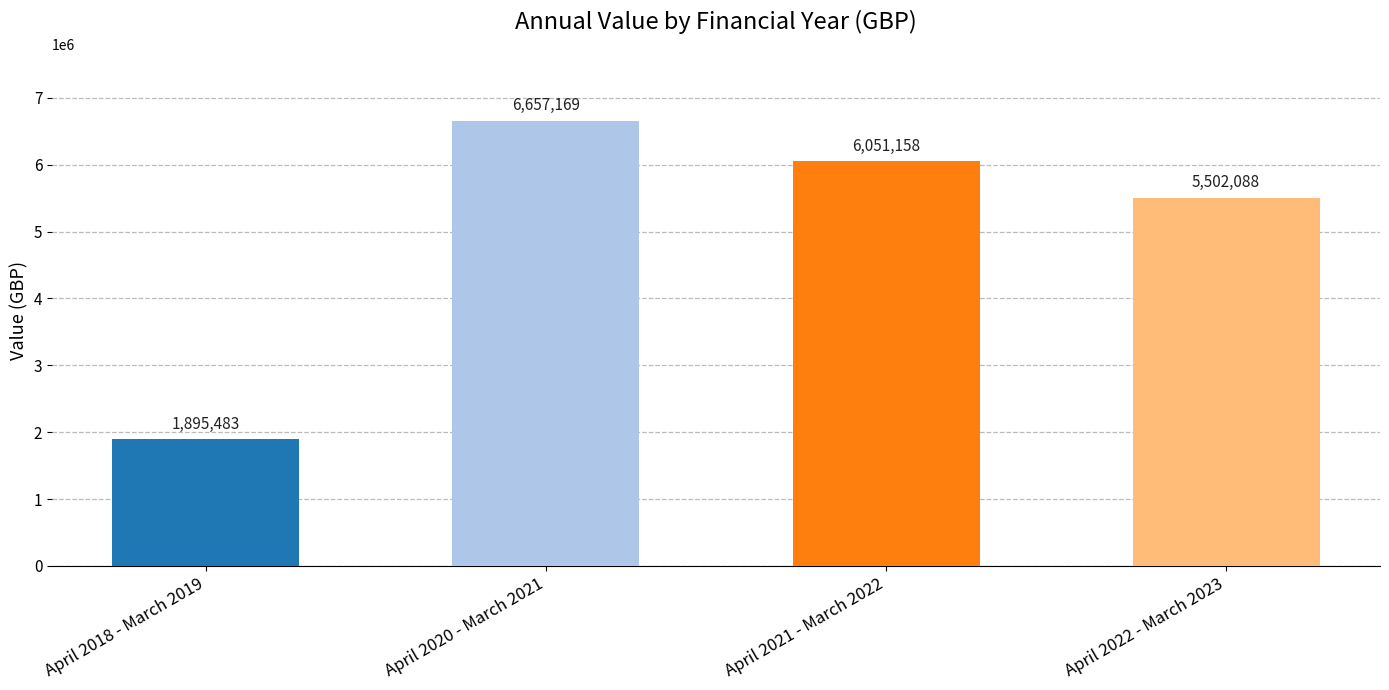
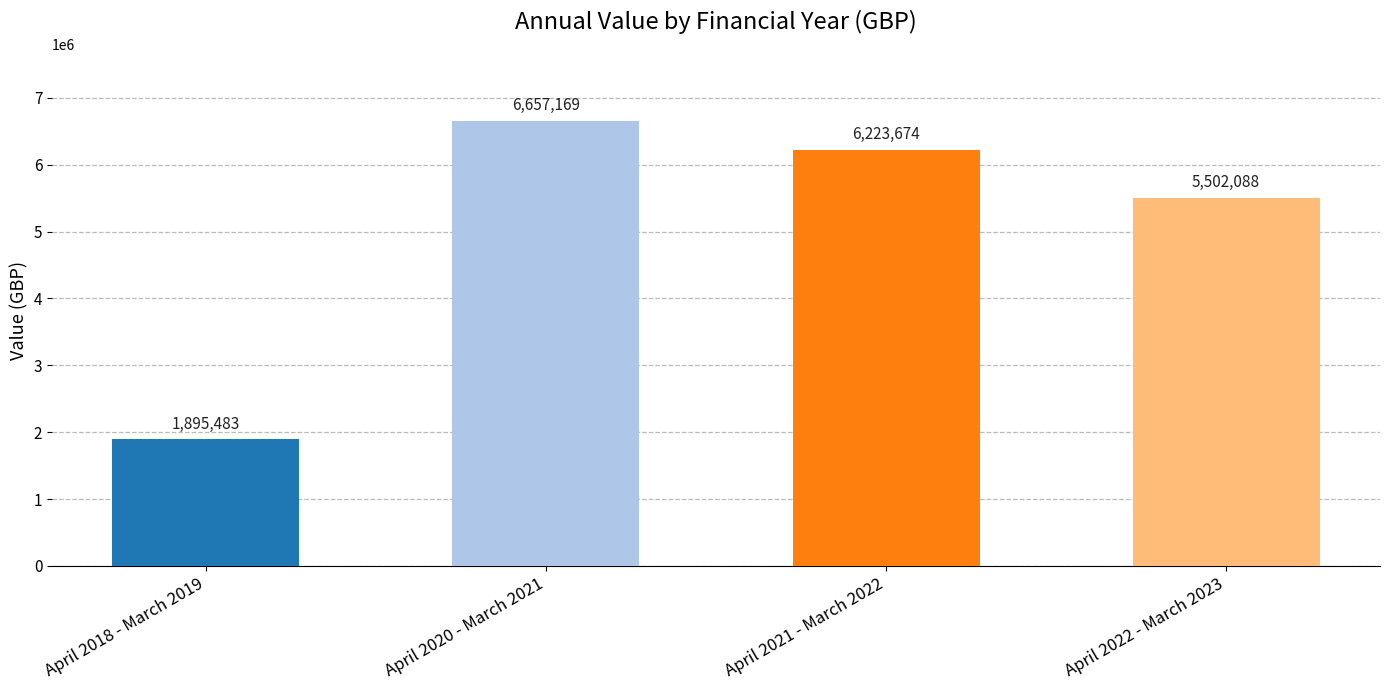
April 2021 - March 2022: 6,051,158 -> 6,223,674
